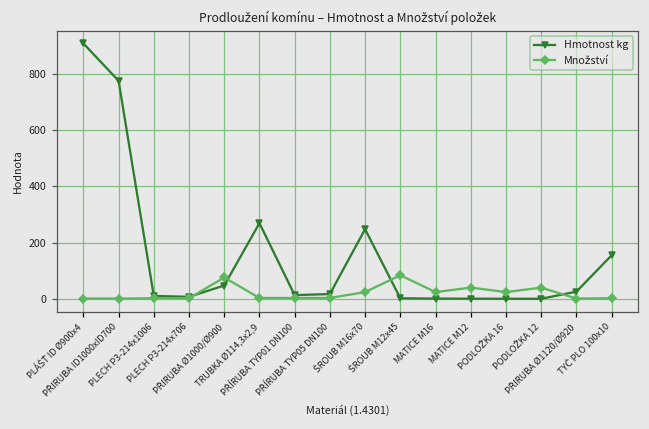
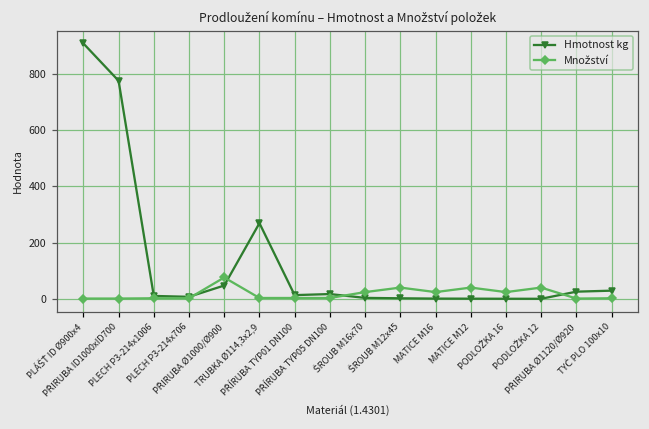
Hmotnost kg, ŠROUB M16x70: 250 -> 0
Množství, ŠROUB M12x45: 80 -> 40
Hmotnost kg, TYČ PLO 100x10: 150 -> 30
